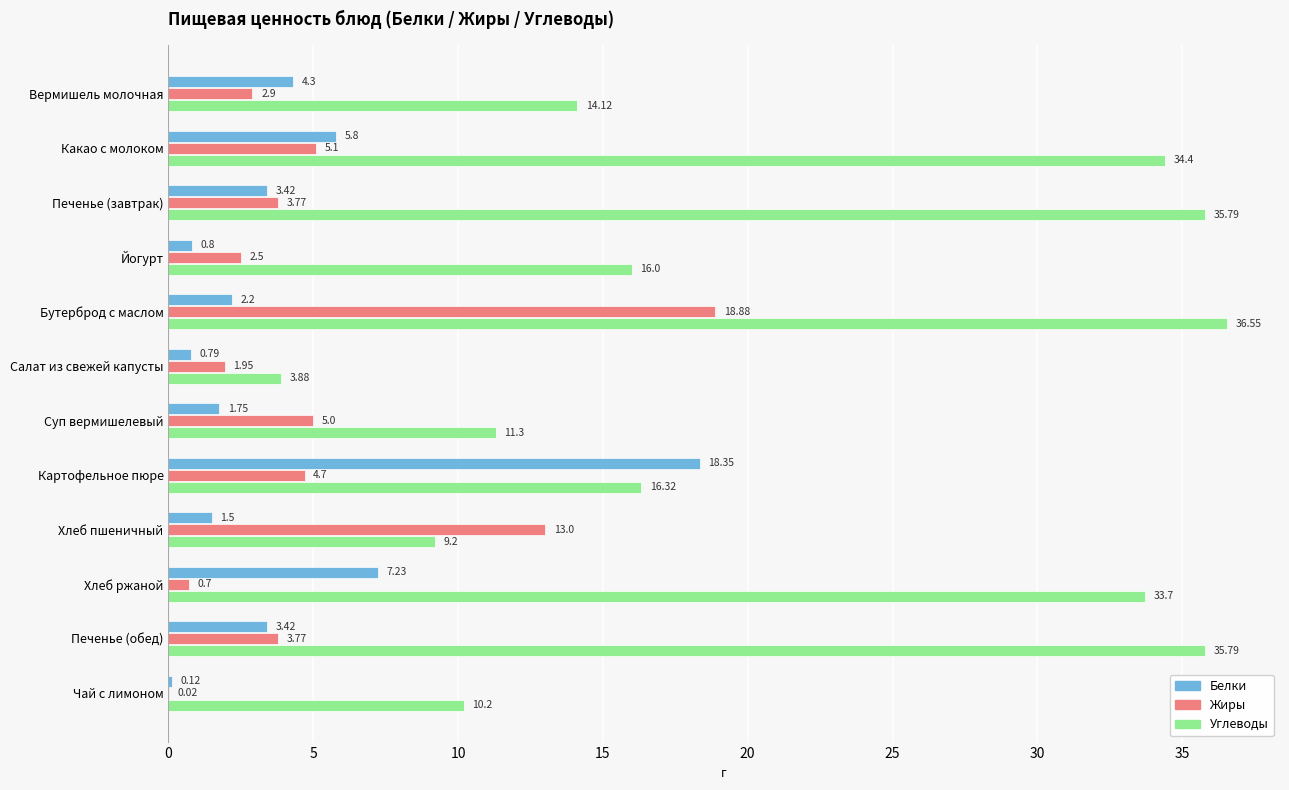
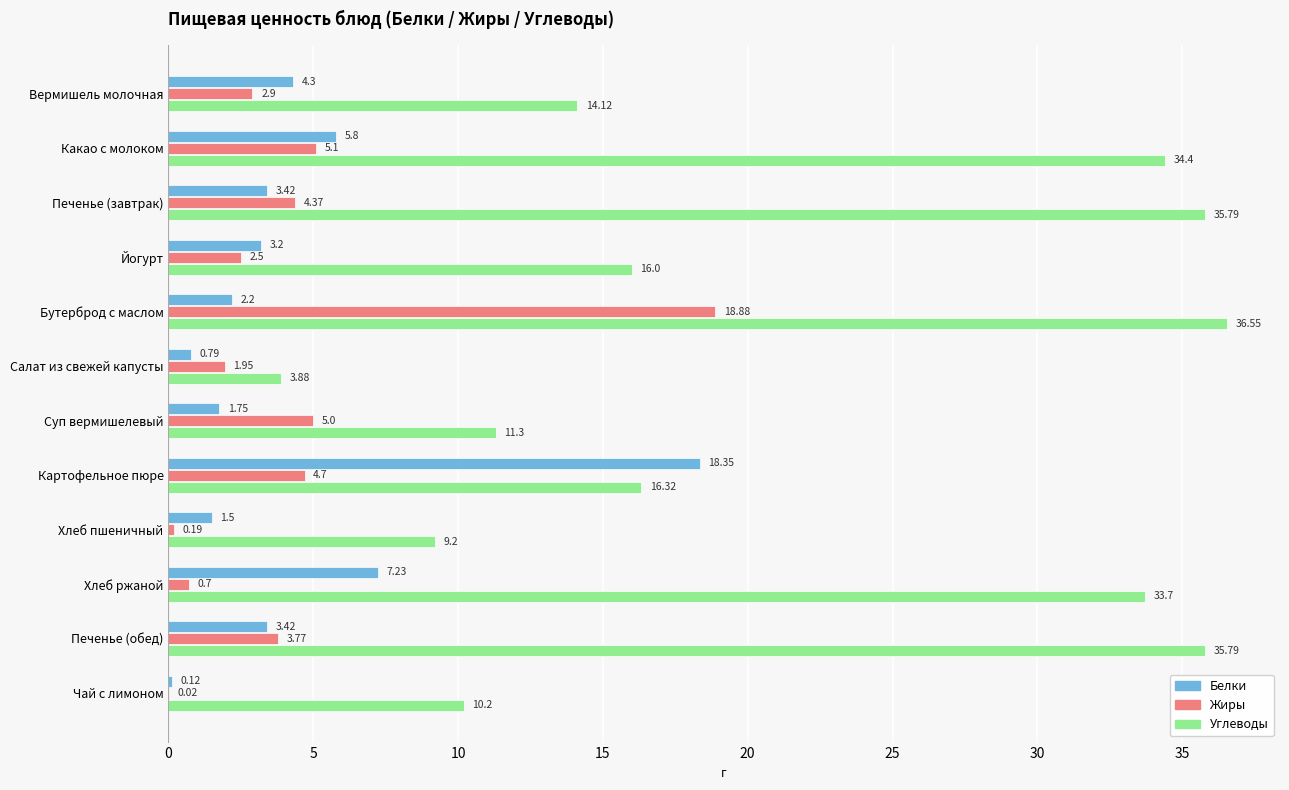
Жиры, Печенье (завтрак): 3.77 -> 4.37
Белки, Йогурт: 0.8 -> 3.2
Жиры, Хлеб пшеничный: 13.0 -> 0.19
